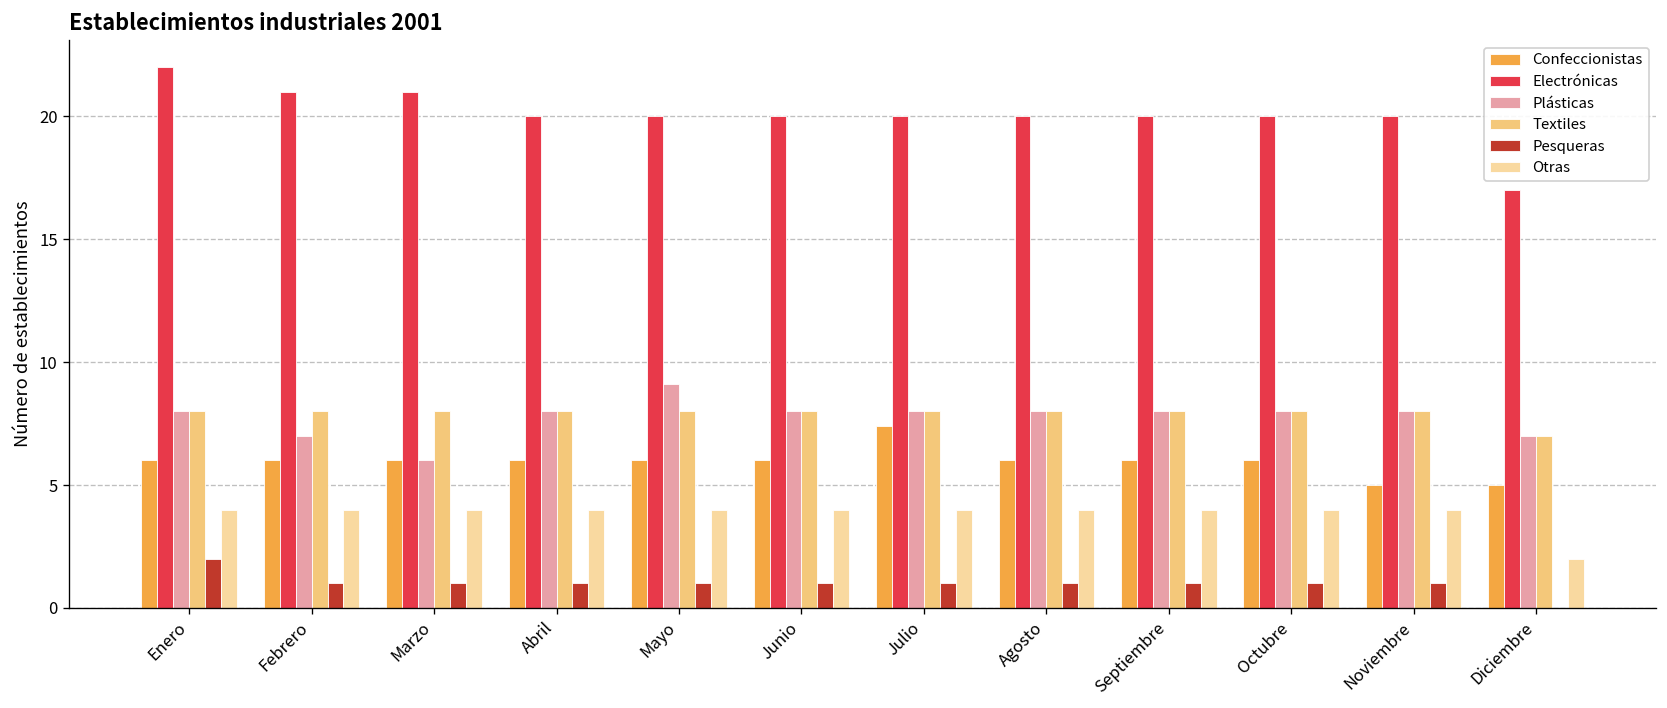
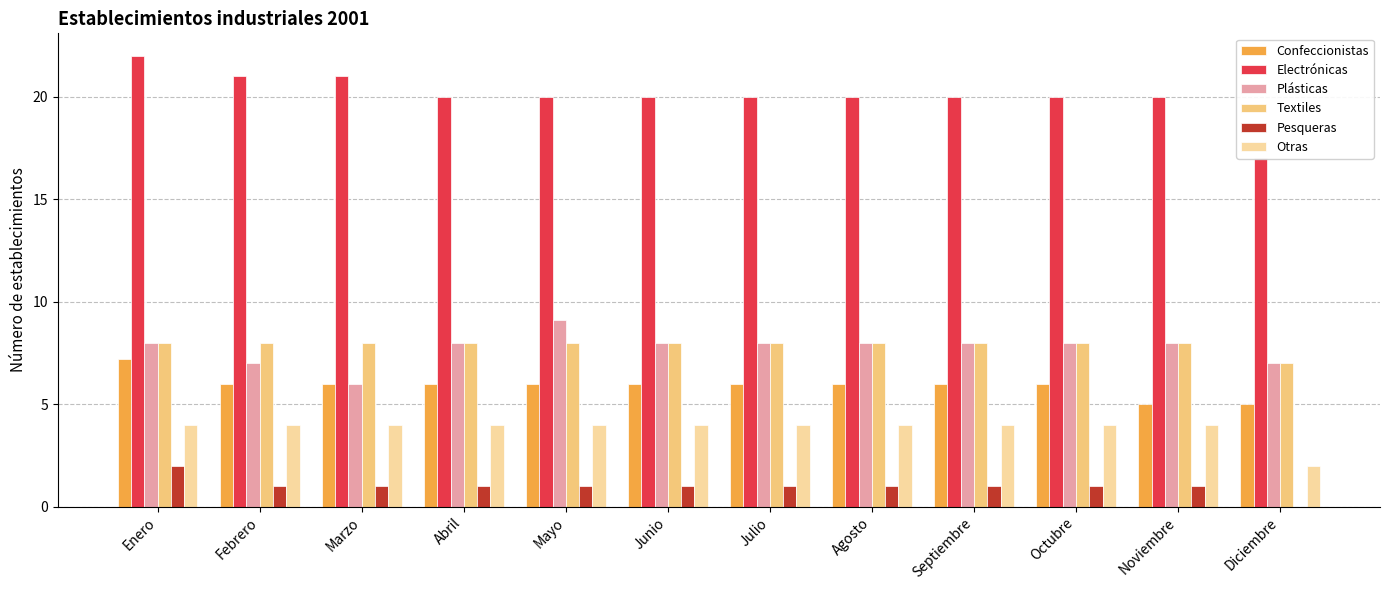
Confeccionistas, Enero: 6.0 -> 7.2
Confeccionistas, Julio: 7.4 -> 6.0
